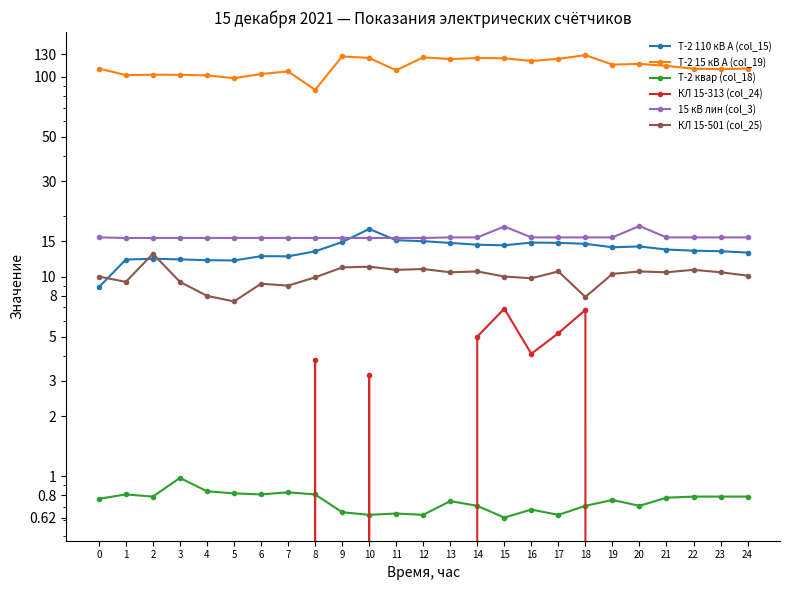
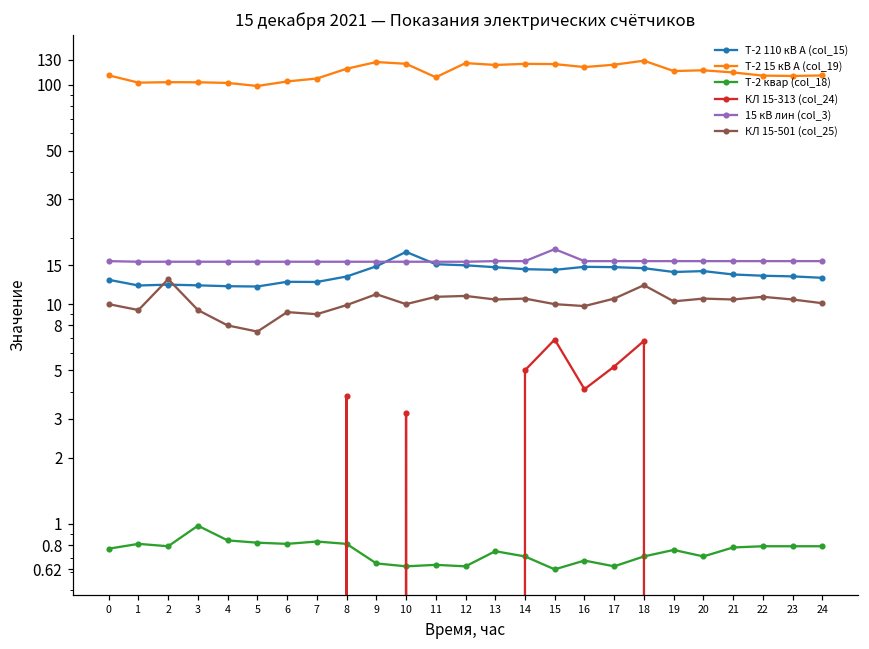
Т-2 110 кВ А (col_15), 0: 9 -> 13
Т-2 15 кВ А (col_19), 8: 86 -> 120
КЛ 15-501 (col_25), 10: 11 -> 10
КЛ 15-501 (col_25), 18: 7.9 -> 12
15 кВ лин (col_3), 20: 18 -> 16
